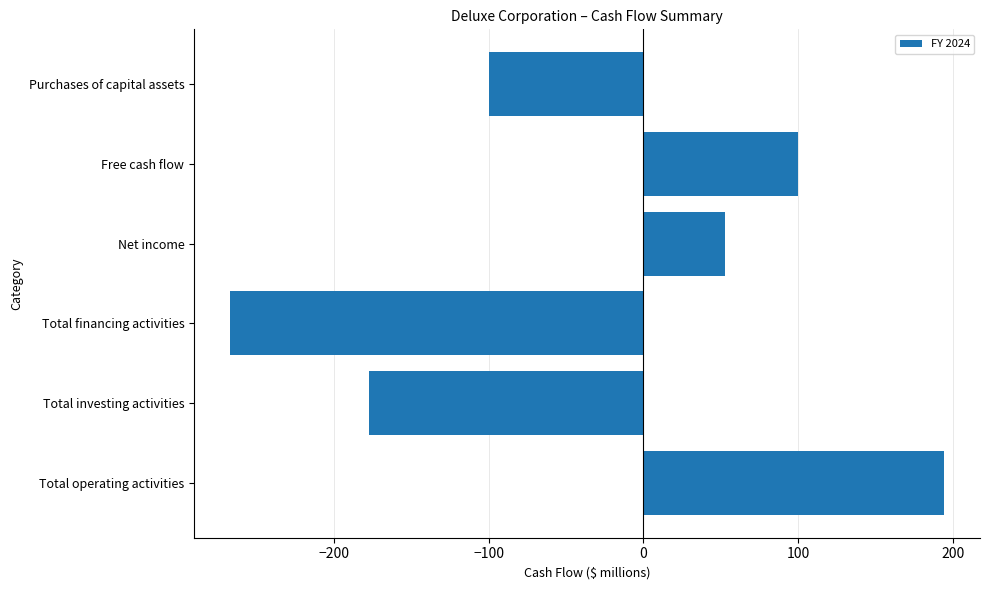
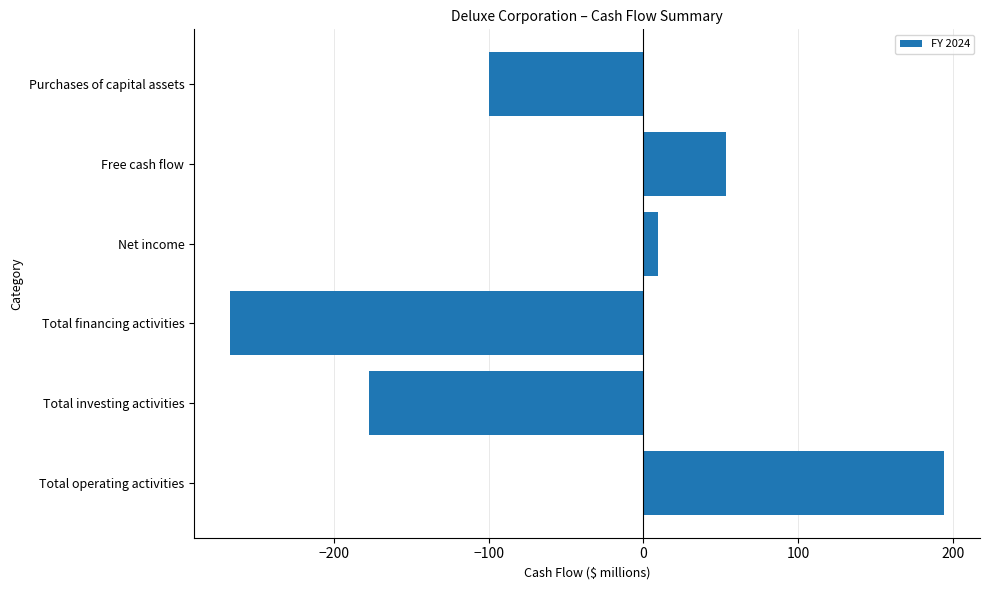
Free cash flow: 100 -> 53
Net income: 53 -> 10
